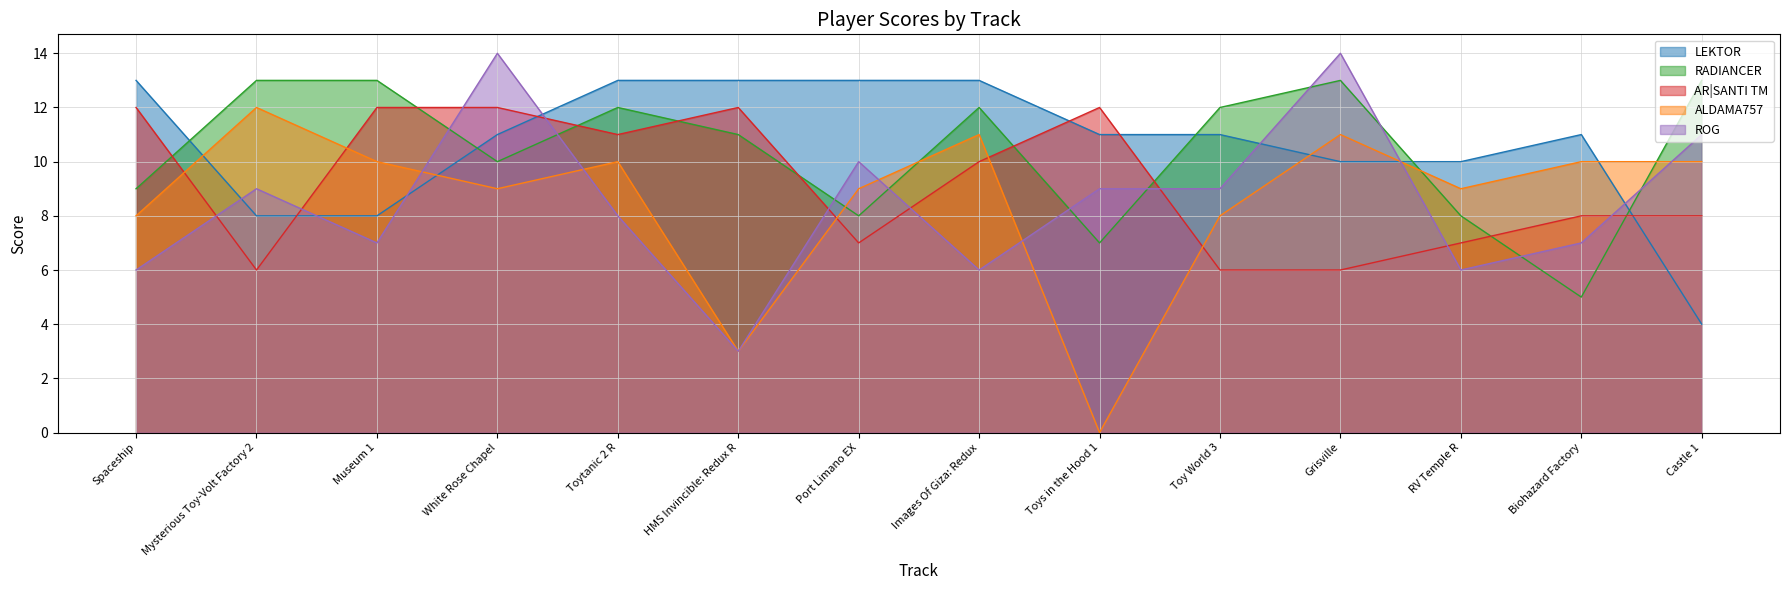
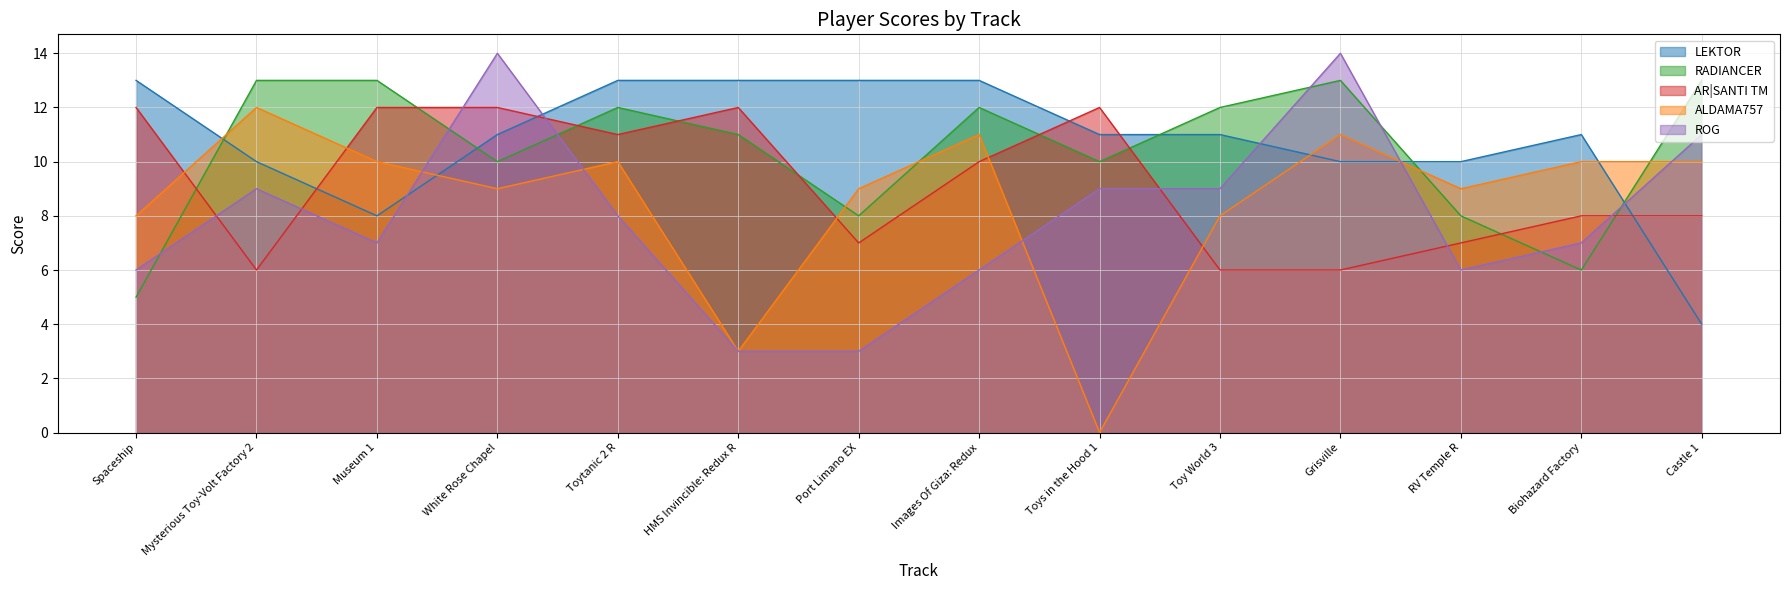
RADIANCER, Spaceship: 9 -> 5
LEKTOR, Mysterious Toy-Volt Factory 2: 8 -> 10
ROG, Port Limano EX: 10 -> 3
RADIANCER, Toys in the Hood 1: 7 -> 10
RADIANCER, Biohazard Factory: 5 -> 6
